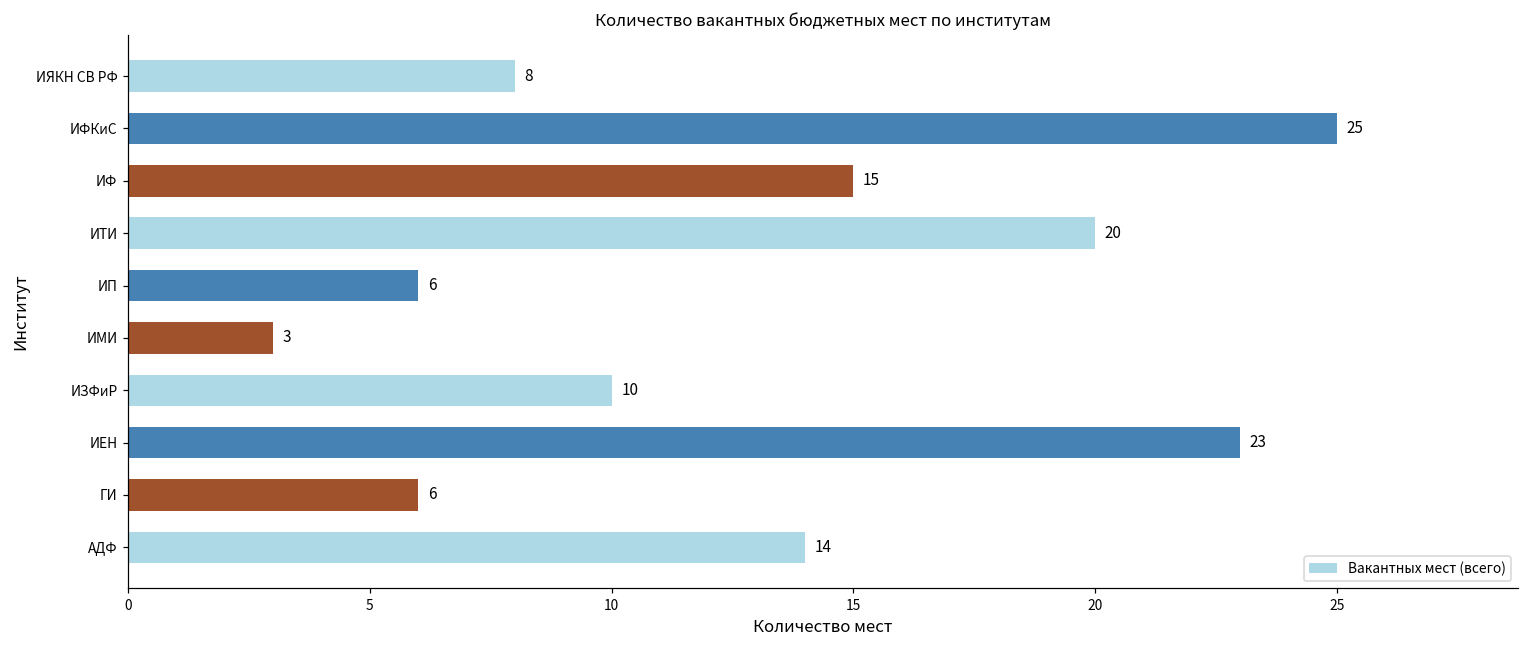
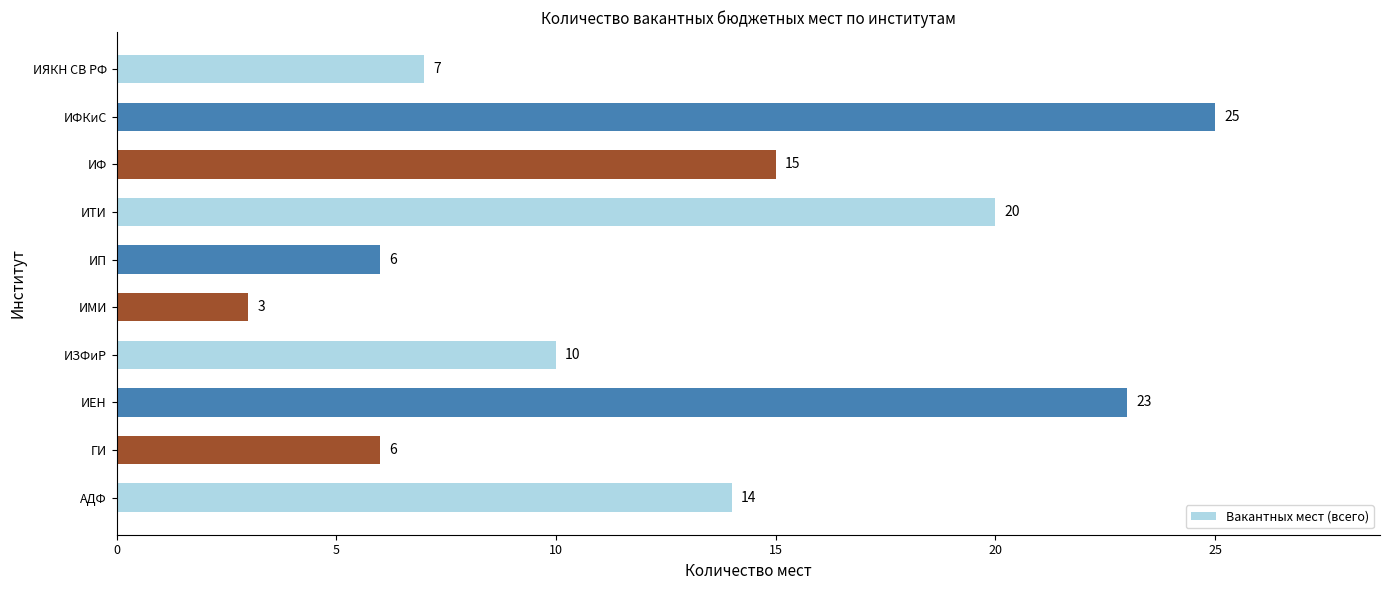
ИЯКН СВ РФ: 8 -> 7
